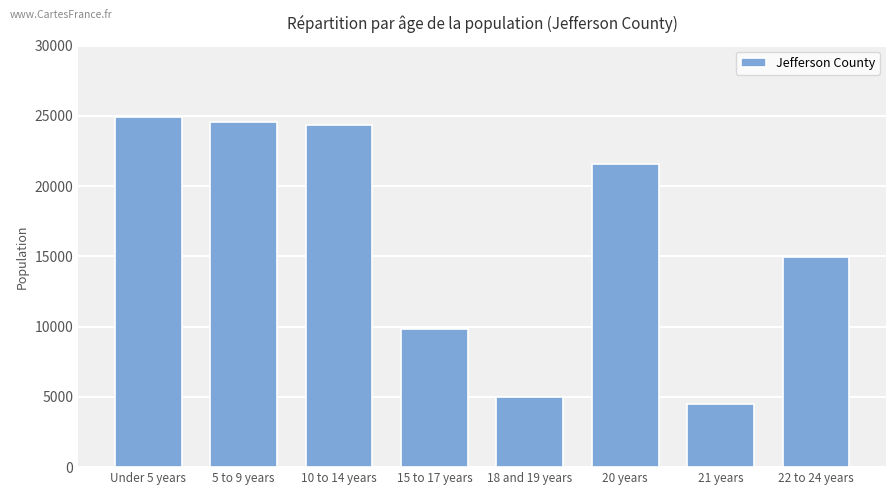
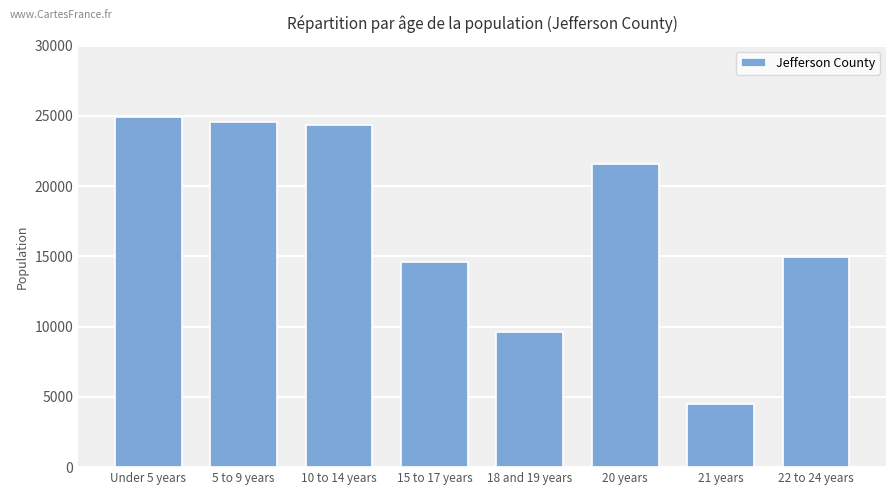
15 to 17 years: 9800 -> 14600
18 and 19 years: 5000 -> 9600
